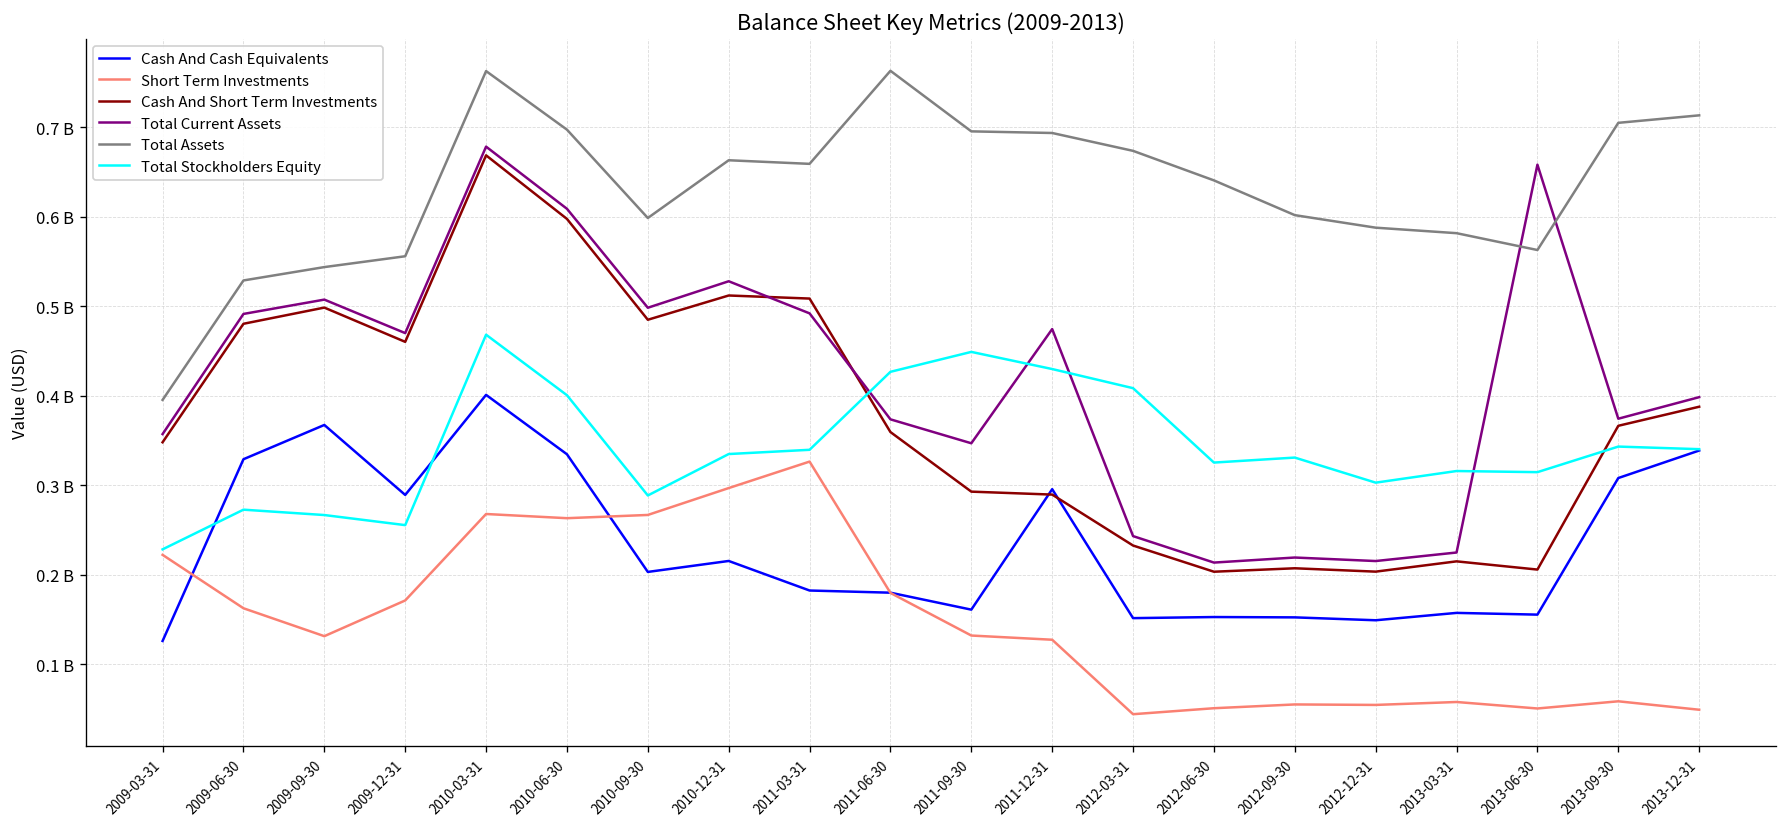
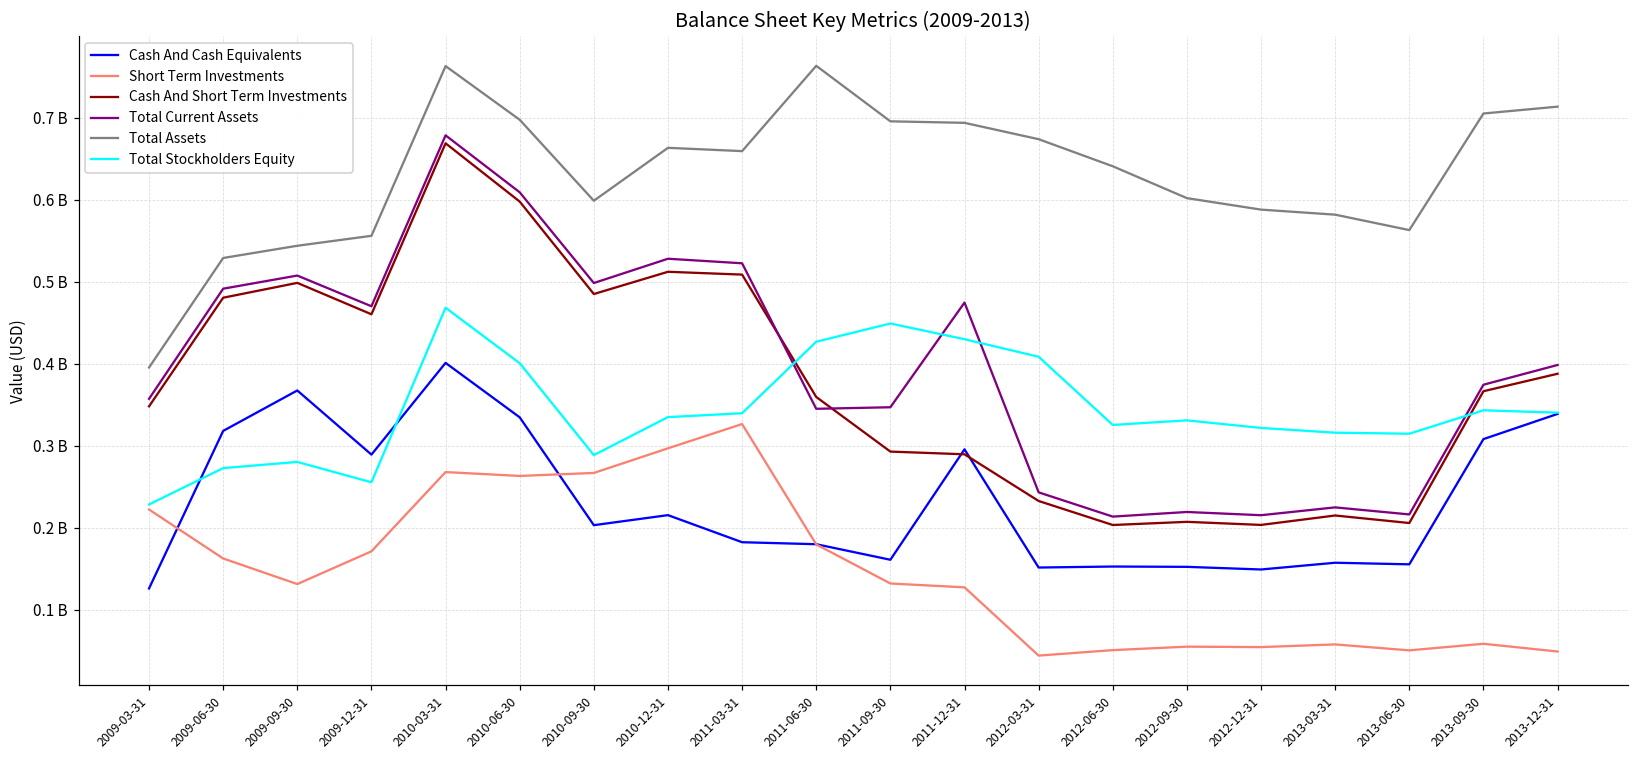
Cash And Cash Equivalents, 2009-06-30: 330000000 -> 320000000
Total Stockholders Equity, 2009-09-30: 270000000 -> 280000000
Total Current Assets, 2011-03-31: 490000000 -> 520000000
Total Current Assets, 2011-06-30: 370000000 -> 340000000
Total Stockholders Equity, 2012-12-31: 300000000 -> 320000000
Total Current Assets, 2013-06-30: 660000000 -> 220000000
